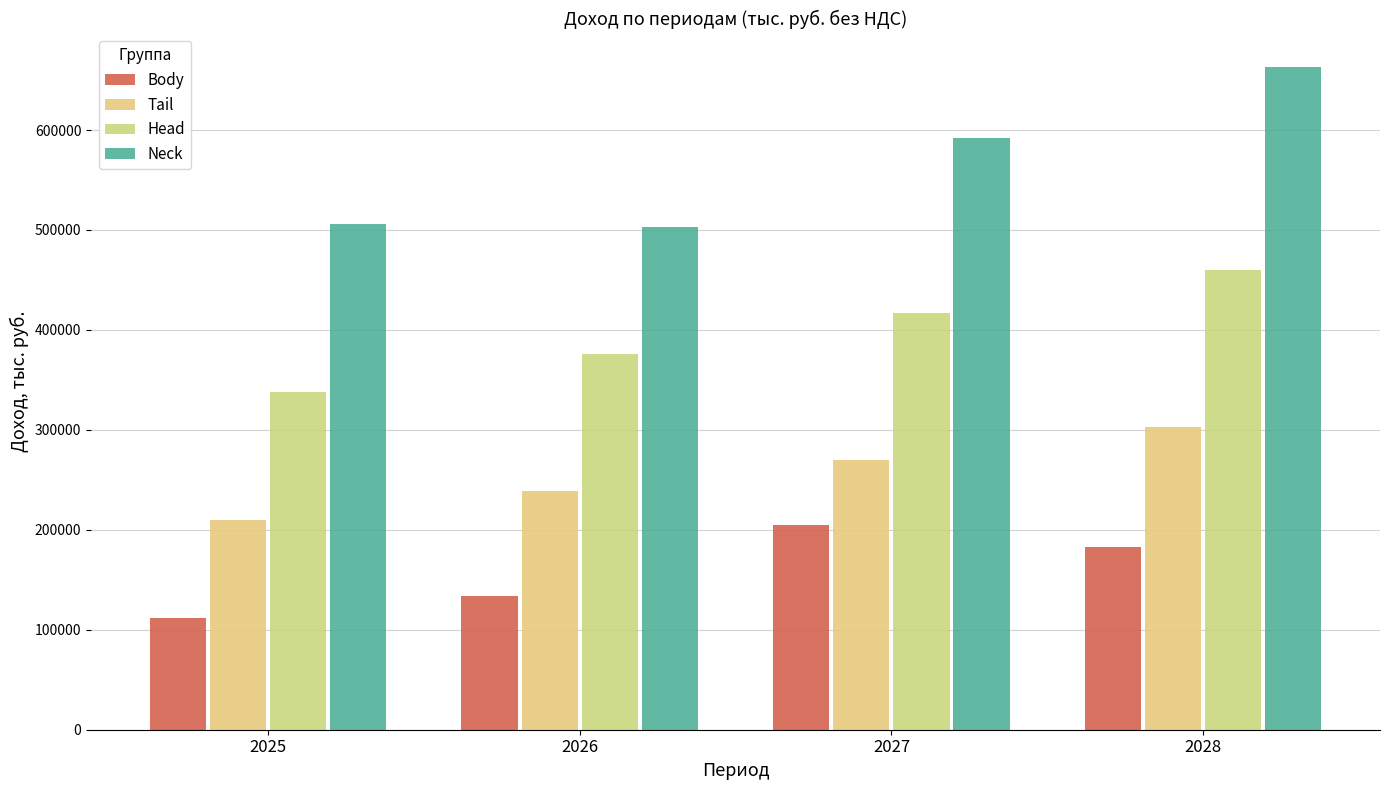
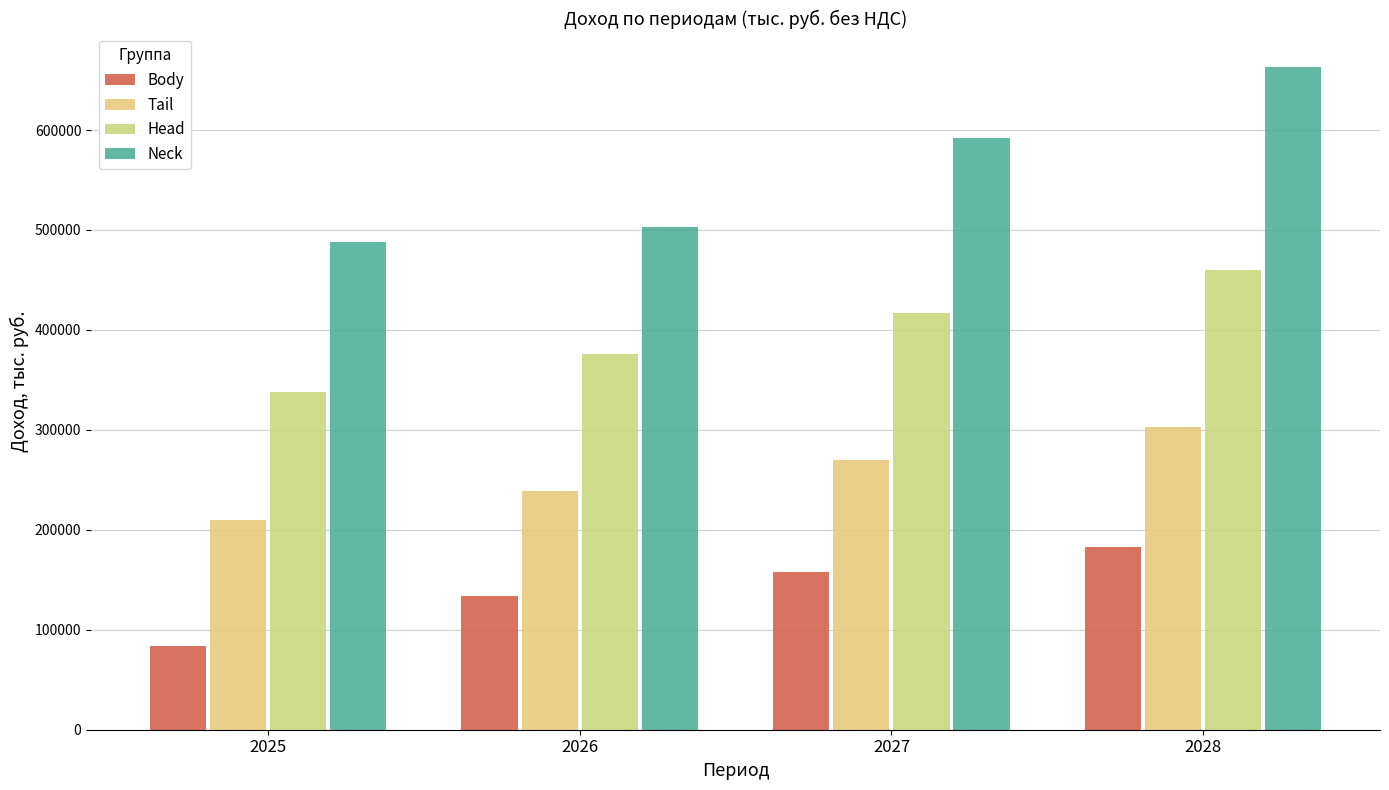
Body, 2025: 110000 -> 80000
Neck, 2025: 510000 -> 490000
Body, 2027: 200000 -> 160000
